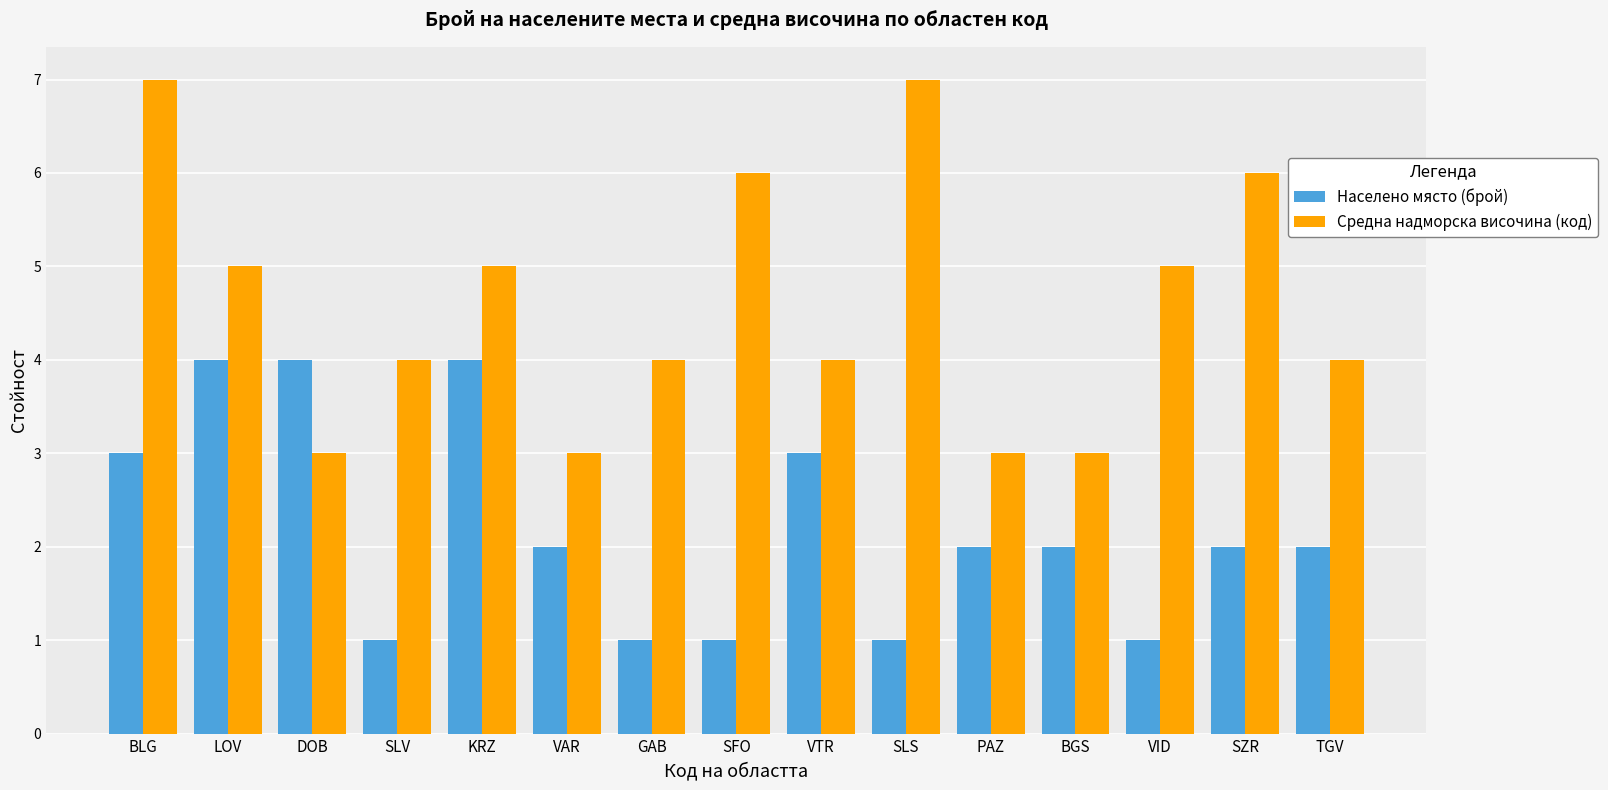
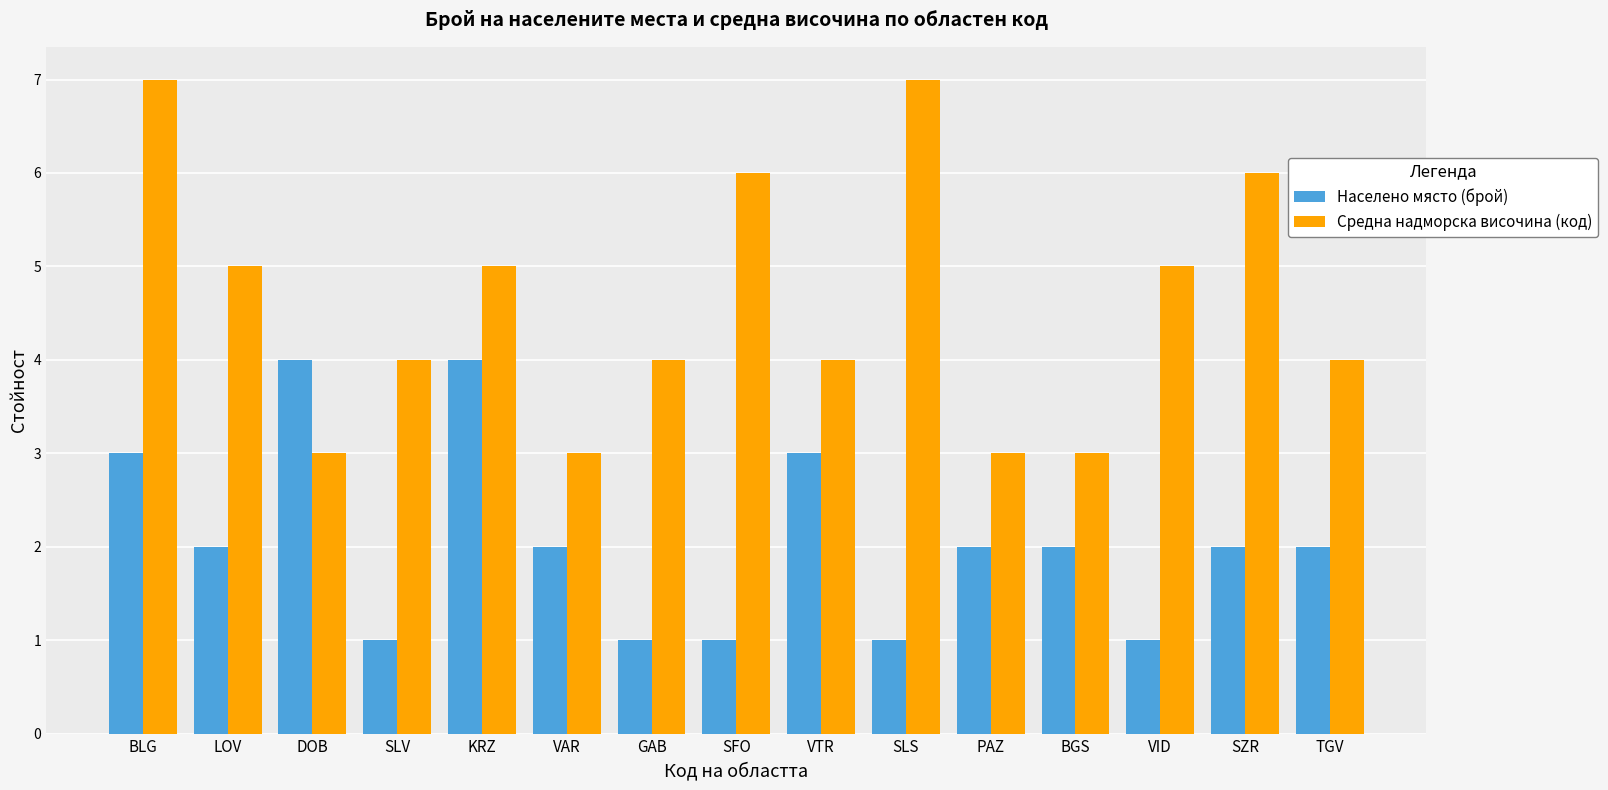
Населено място (брой), LOV: 4 -> 2
